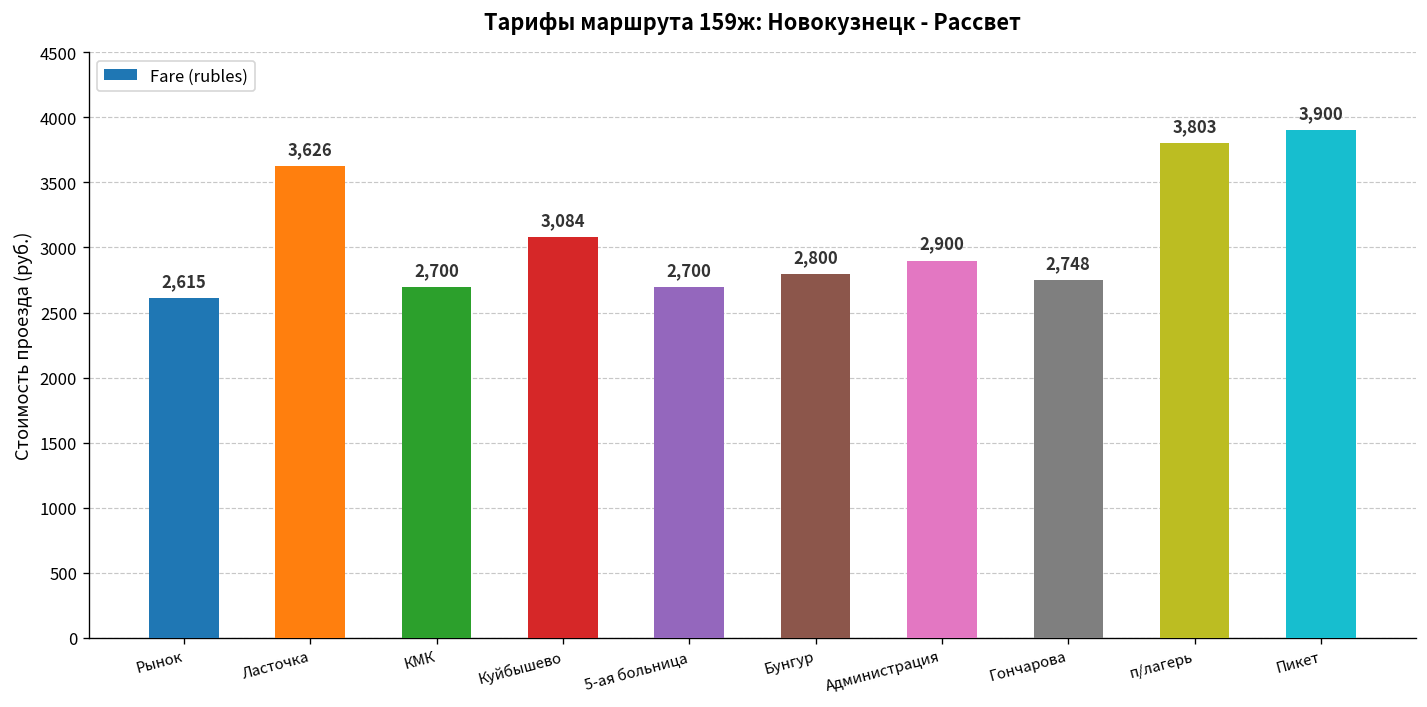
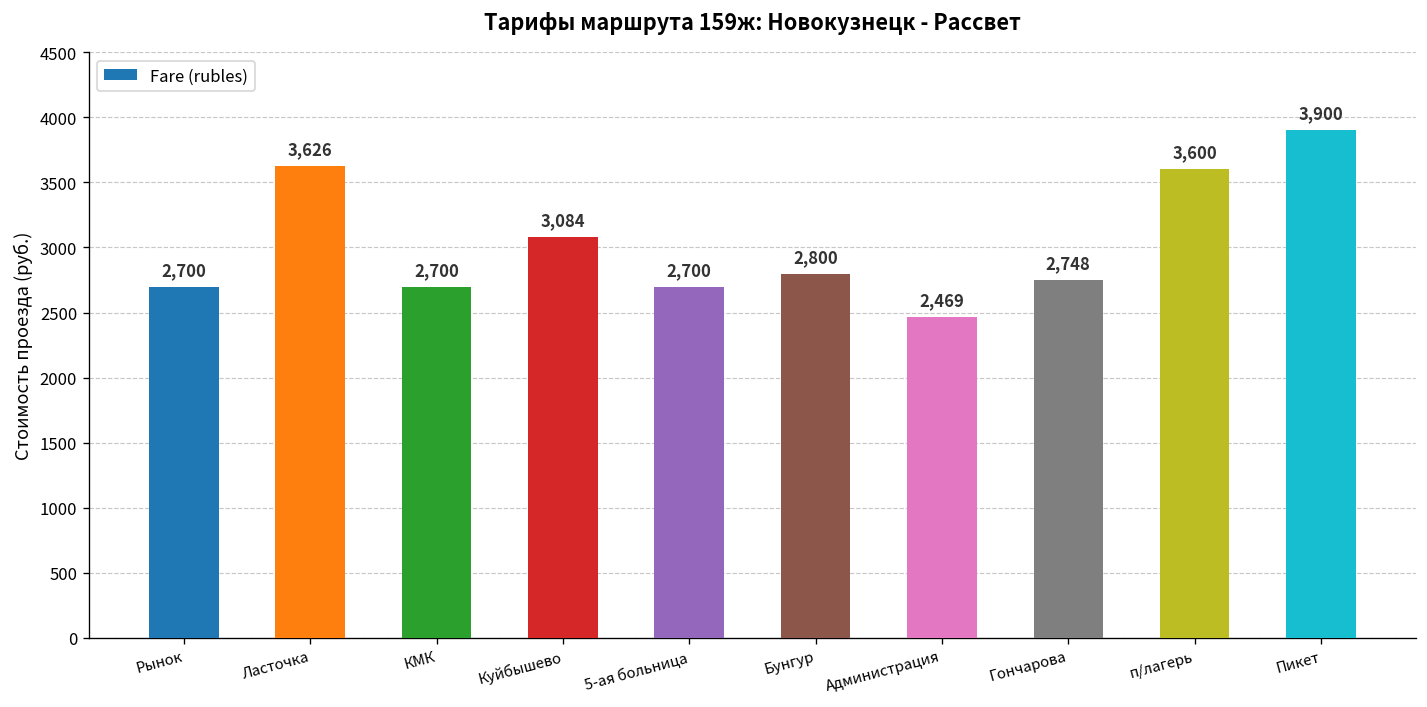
Рынок: 2,615 -> 2,700
Администрация: 2,900 -> 2,469
п/лагерь: 3,803 -> 3,600
